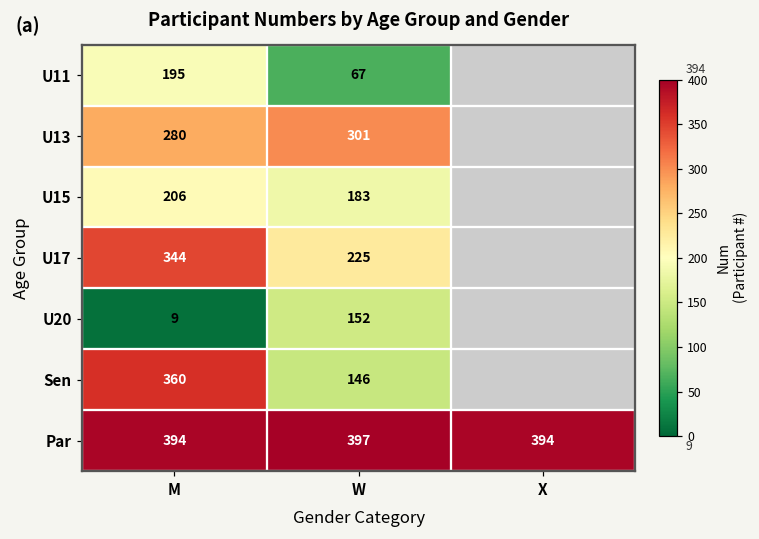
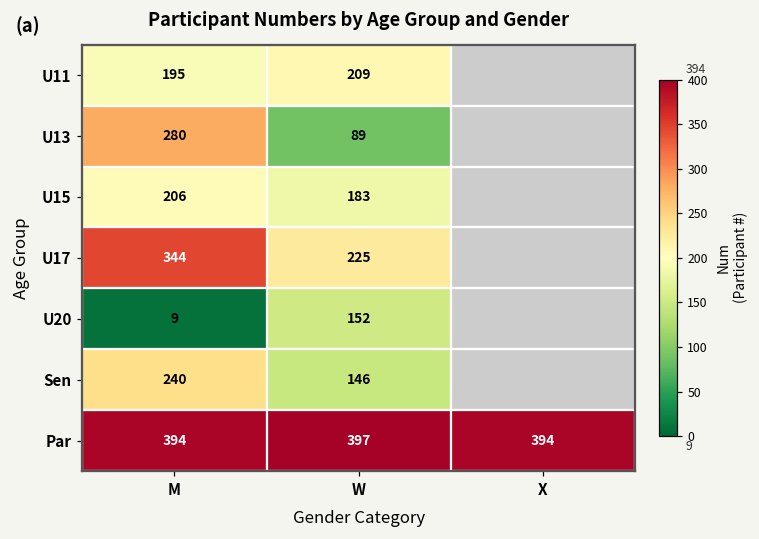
U11, W: 67 -> 209
U13, W: 301 -> 89
Sen, M: 360 -> 240
